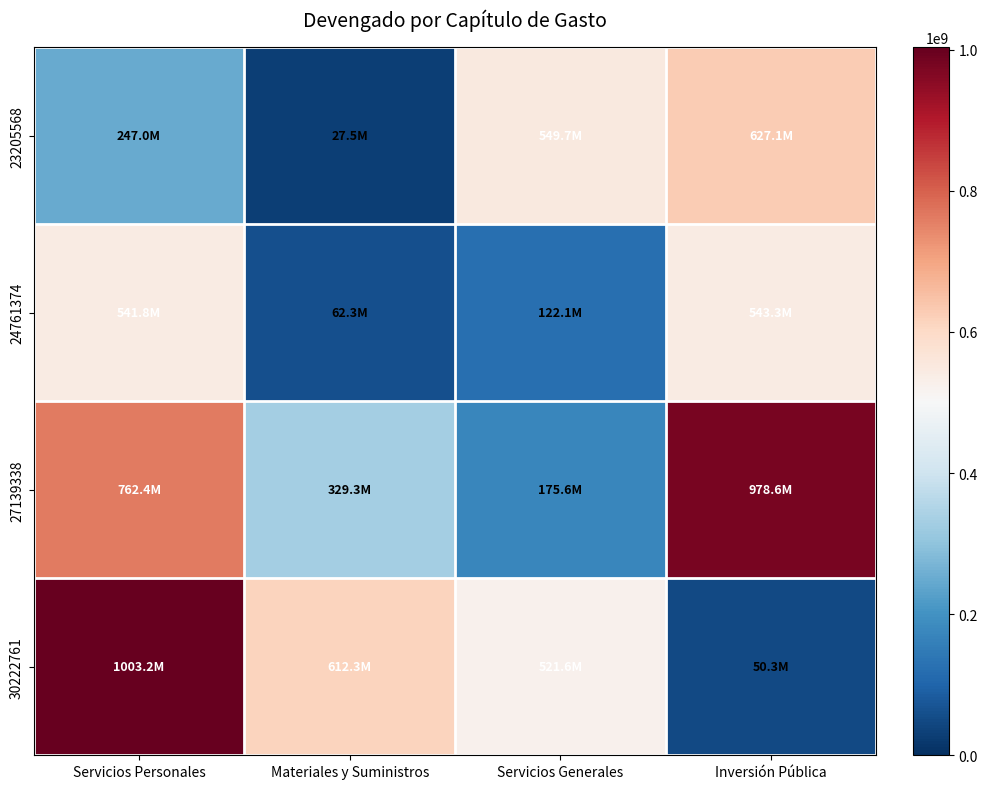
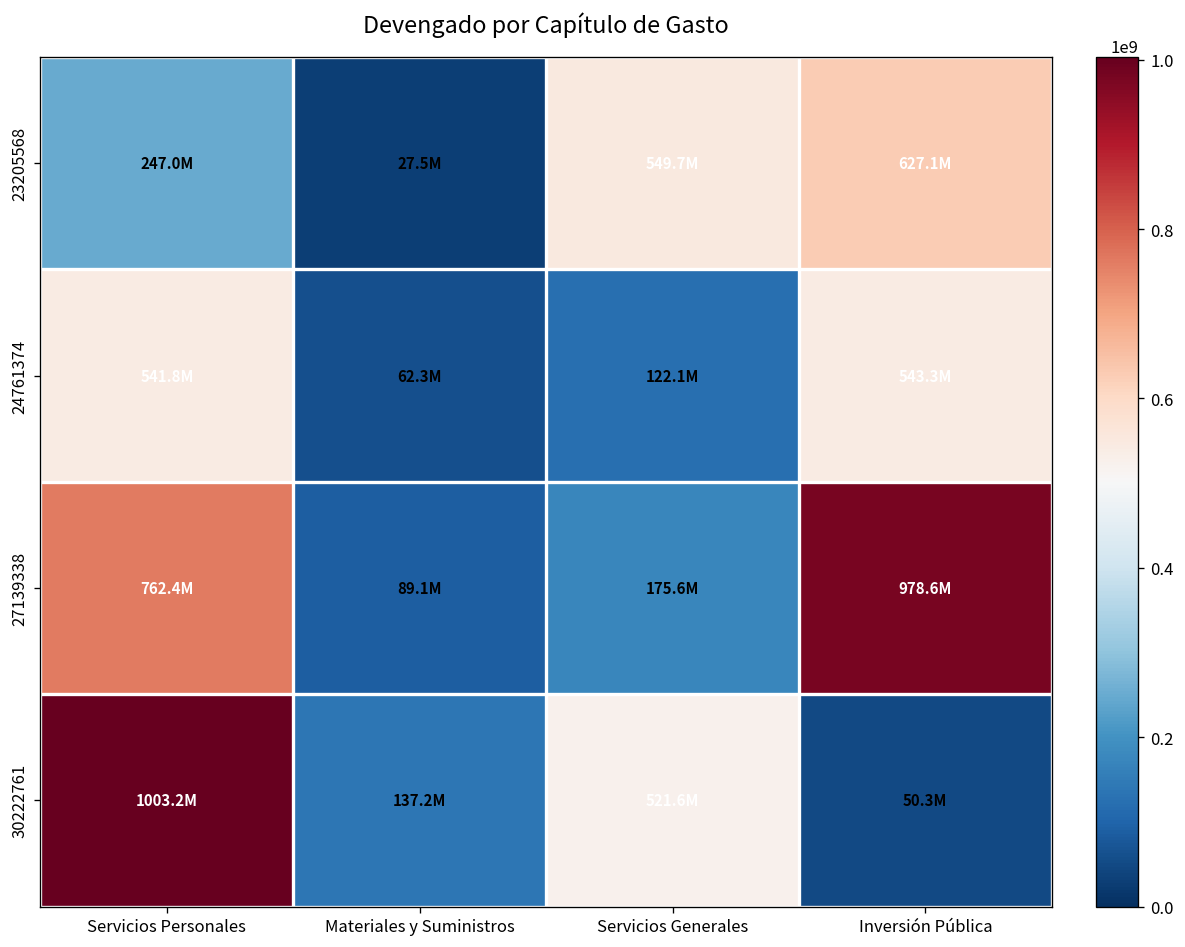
27139338, Materiales y Suministros: 329.3M -> 89.1M
30222761, Materiales y Suministros: 612.3M -> 137.2M
